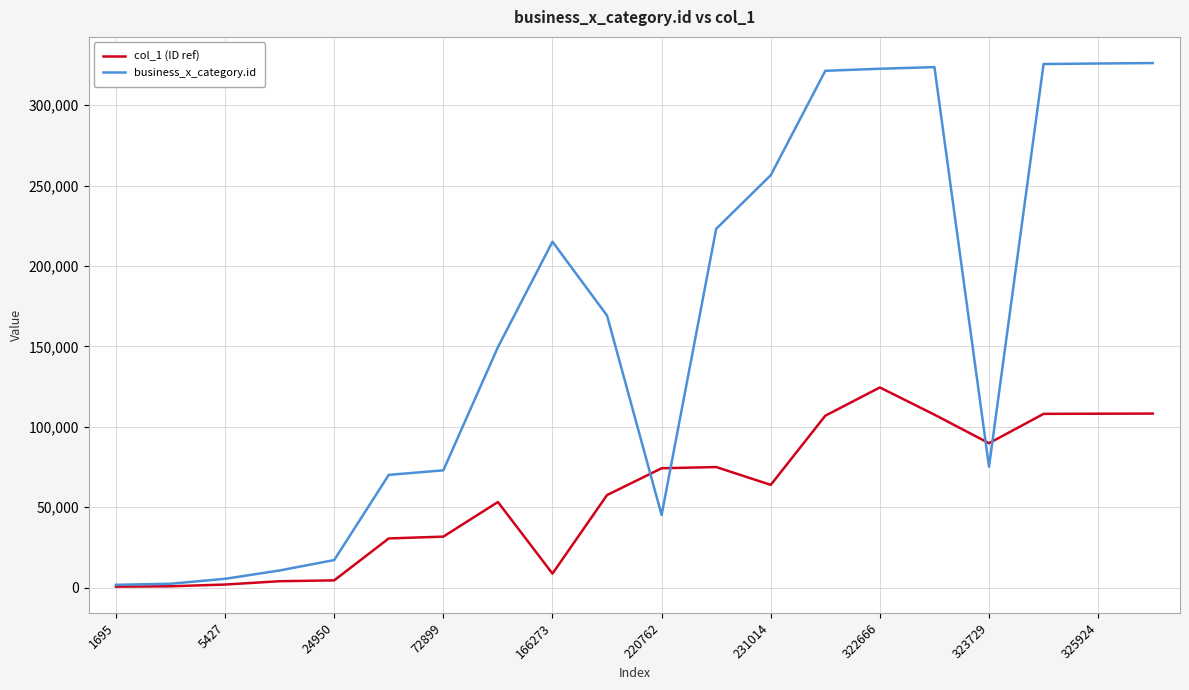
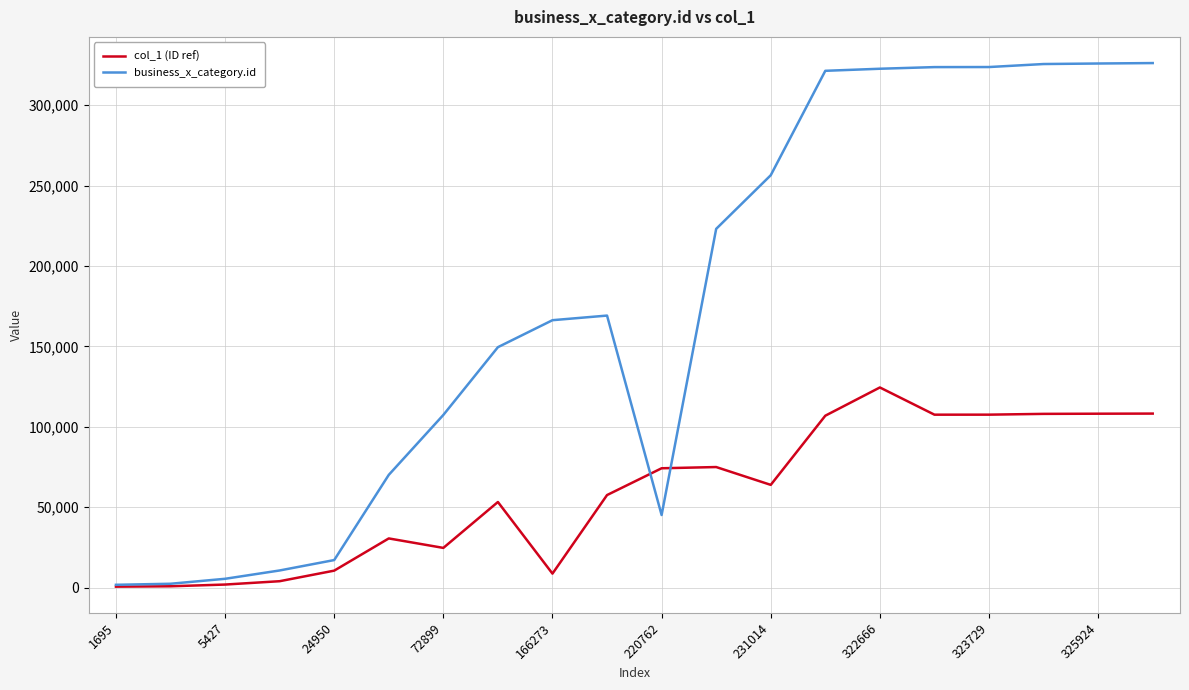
col_1 (ID ref), 24950: 4,000 -> 11,000
col_1 (ID ref), 72899: 32,000 -> 25,000
business_x_category.id, 72899: 73,000 -> 107,000
business_x_category.id, 166273: 215,000 -> 166,000
col_1 (ID ref), 323729: 90,000 -> 108,000
business_x_category.id, 323729: 75,000 -> 324,000
